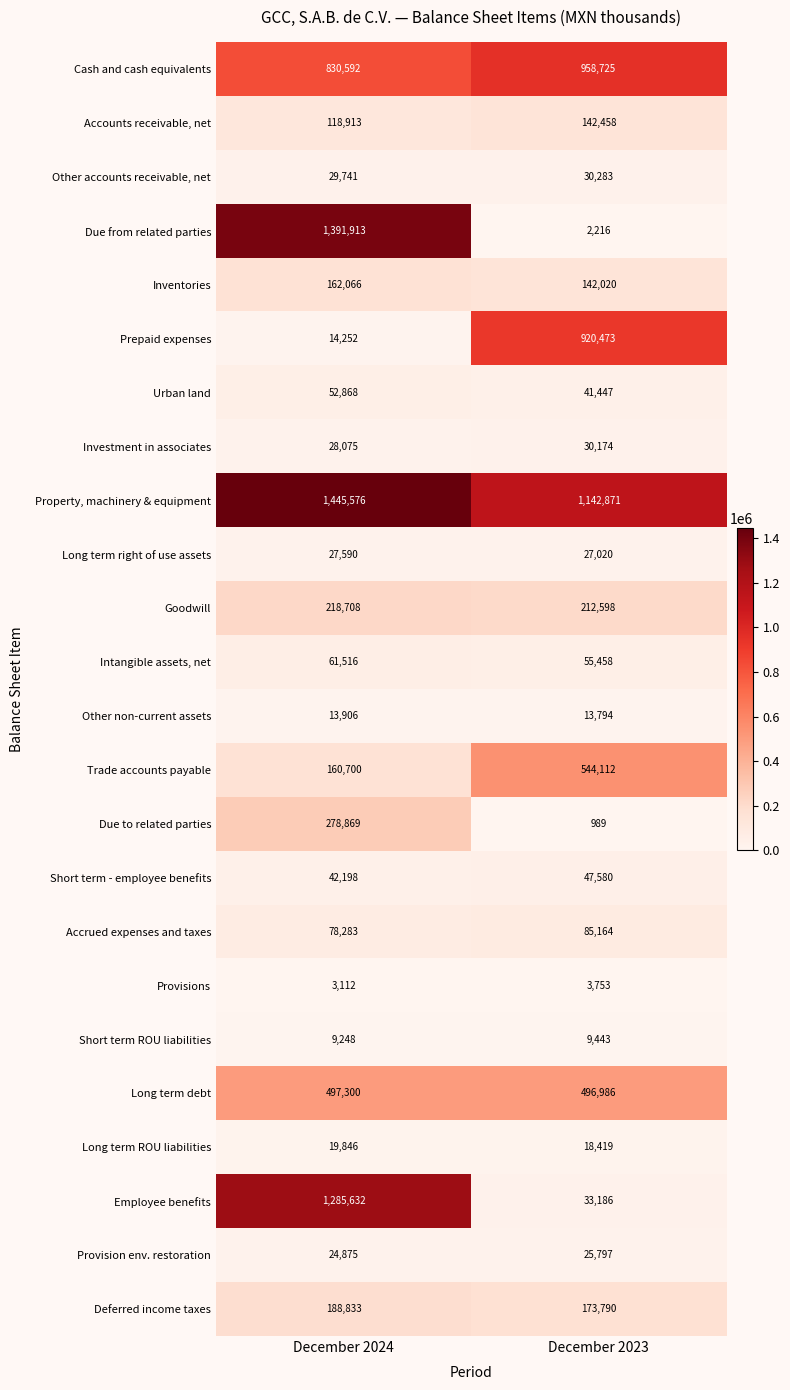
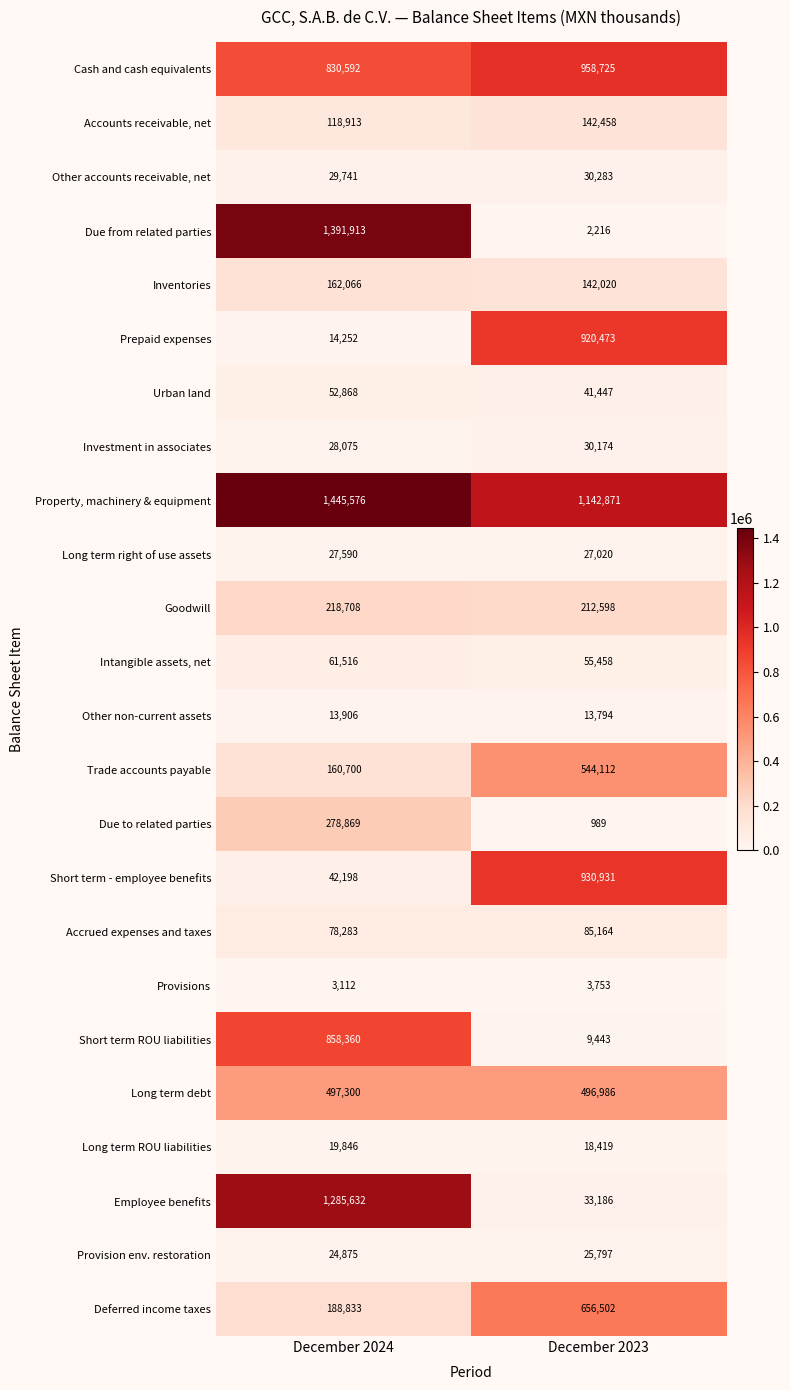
Short term - employee benefits, December 2023: 47,580 -> 930,931
Short term ROU liabilities, December 2024: 9,248 -> 858,360
Deferred income taxes, December 2023: 173,790 -> 656,502
